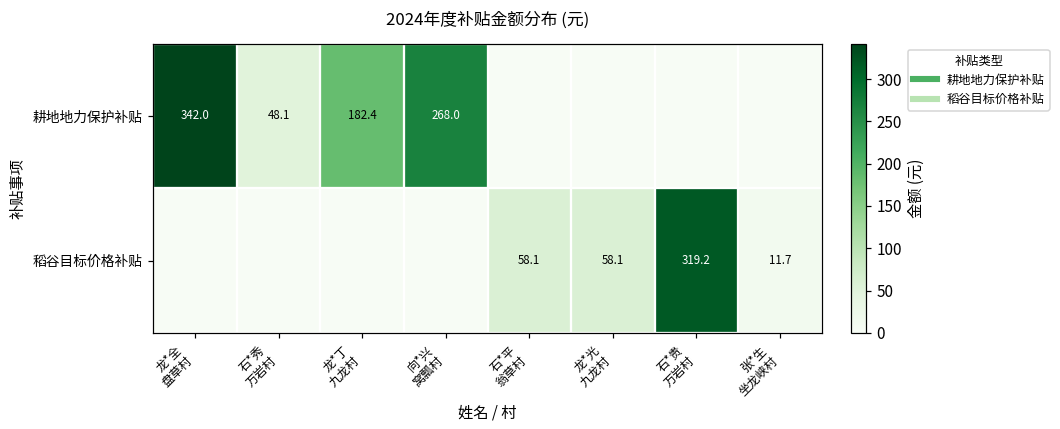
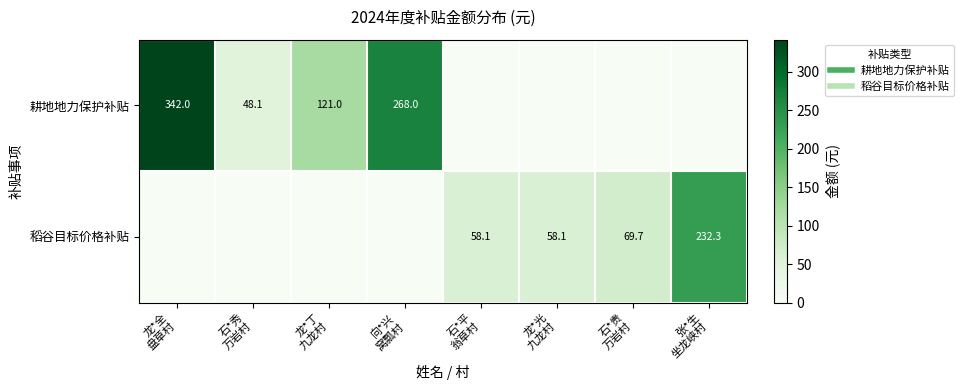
耕地地力保护补贴, 龙*丁 九龙村: 182.4 -> 121.0
稻谷目标价格补贴, 石*贵 万岩村: 319.2 -> 69.7
稻谷目标价格补贴, 张*生 坐龙峡村: 11.7 -> 232.3
